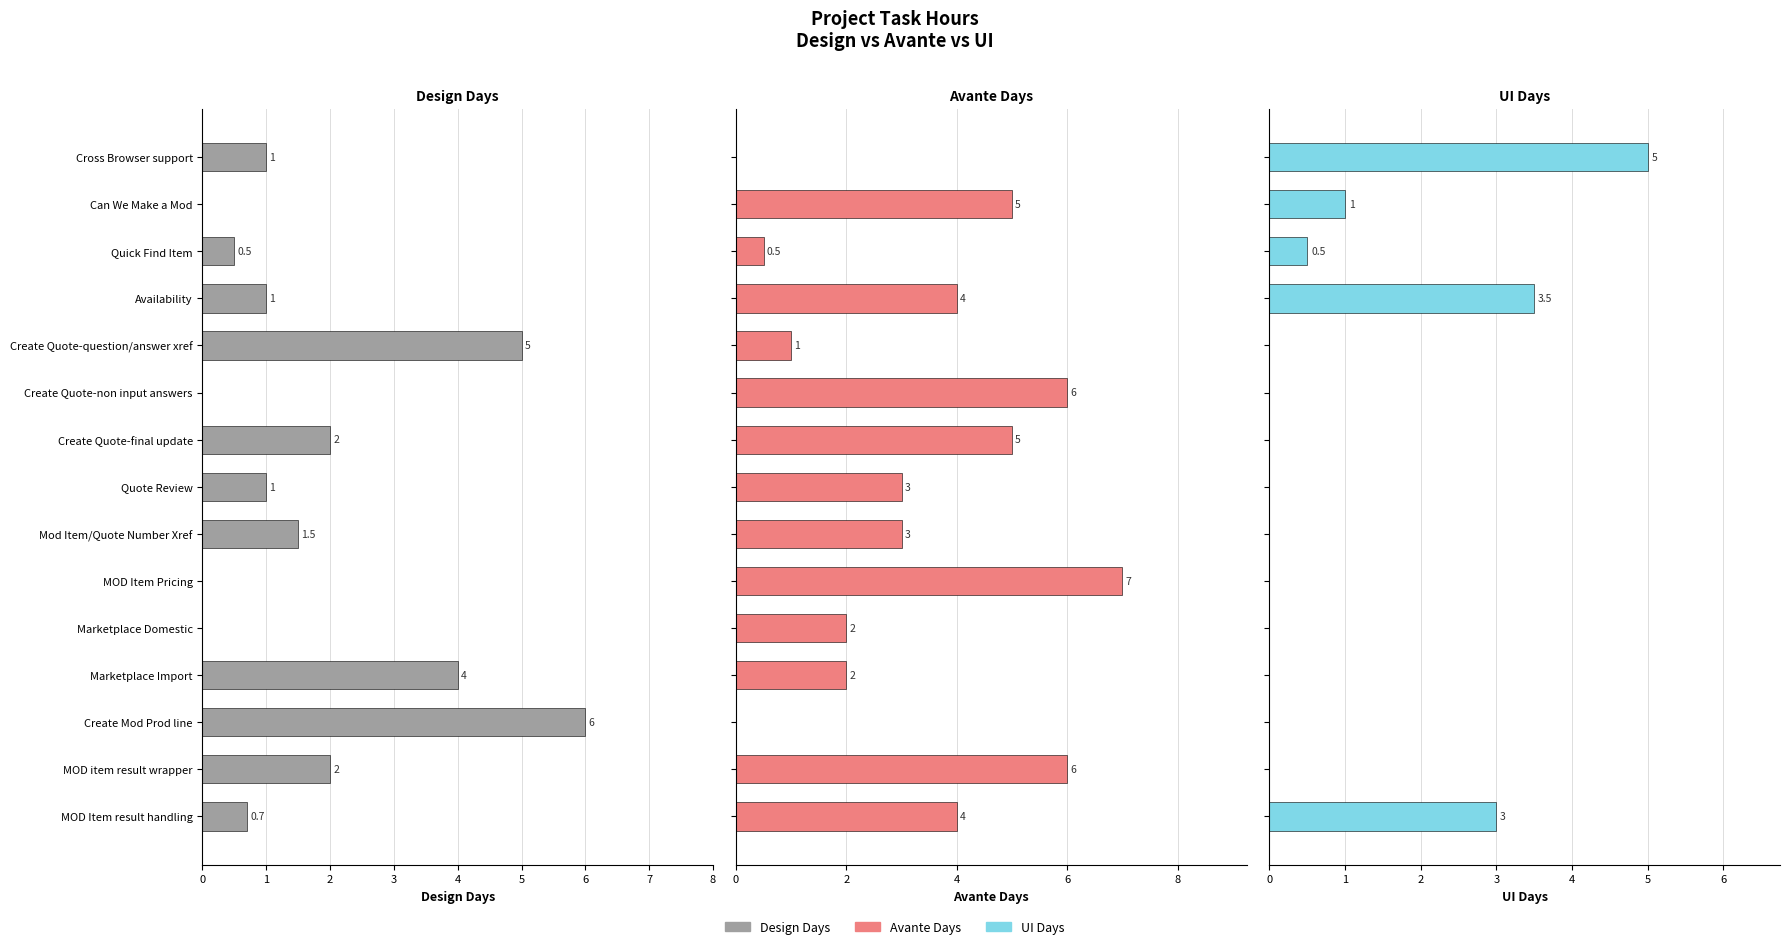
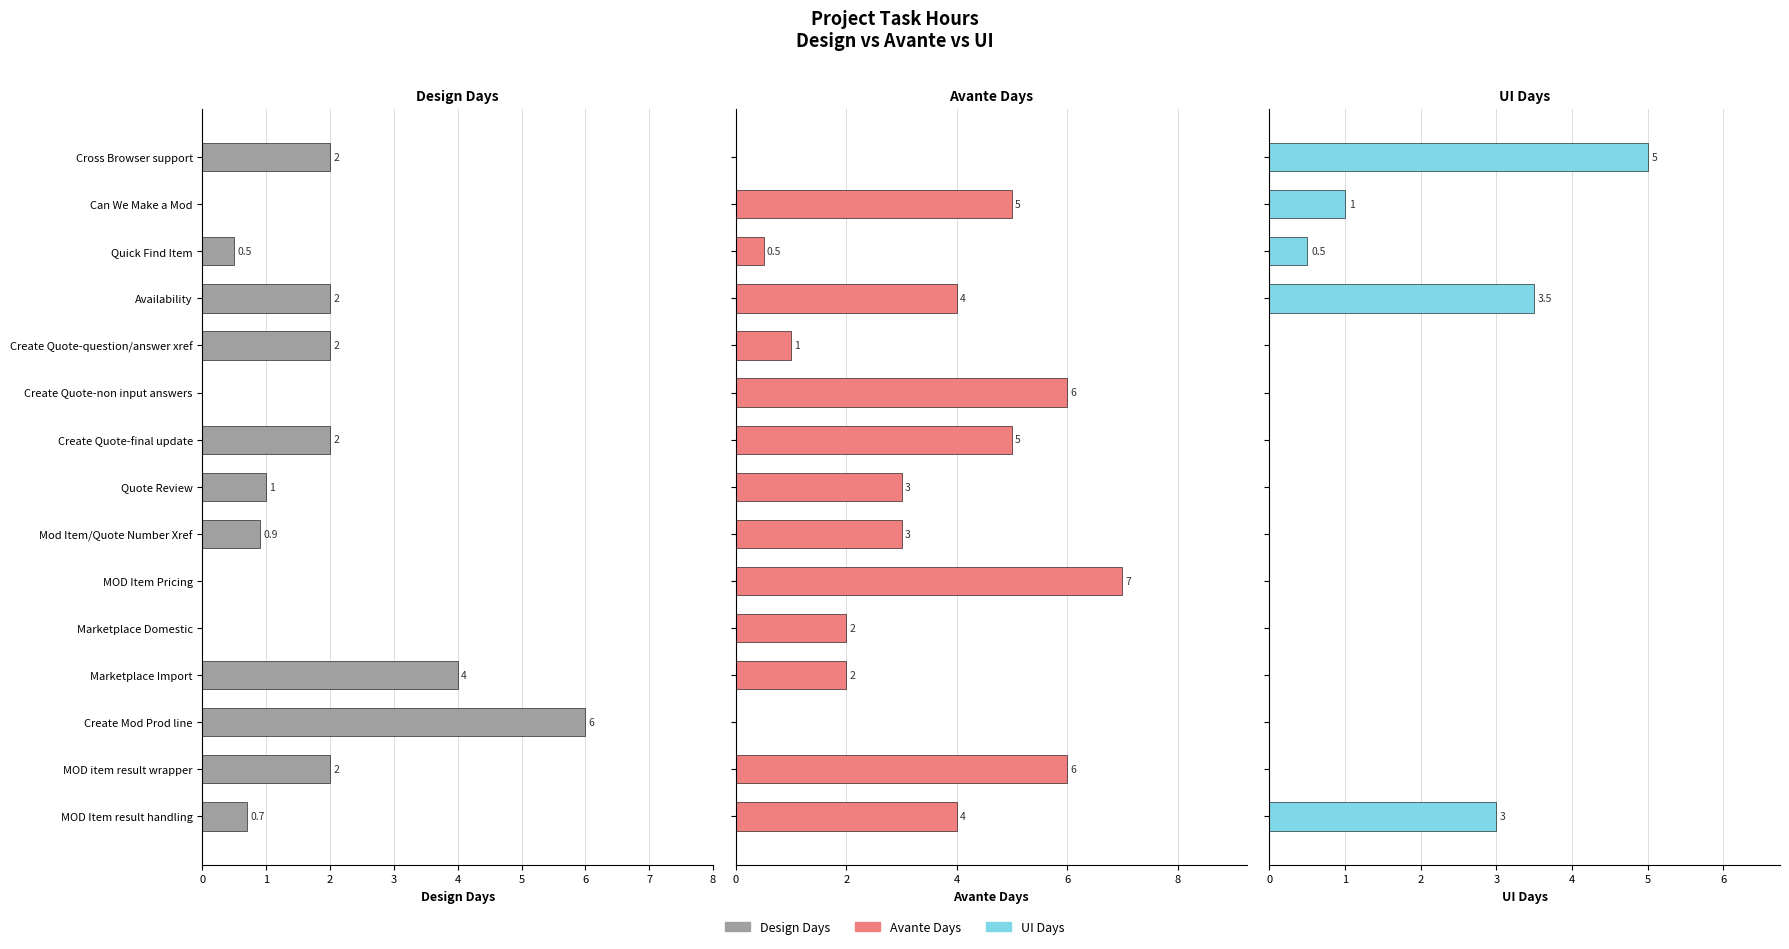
Design Days, Cross Browser support: 1 -> 2
Design Days, Availability: 1 -> 2
Design Days, Create Quote-question/answer xref: 5 -> 2
Design Days, Mod Item/Quote Number Xref: 1.5 -> 0.9
